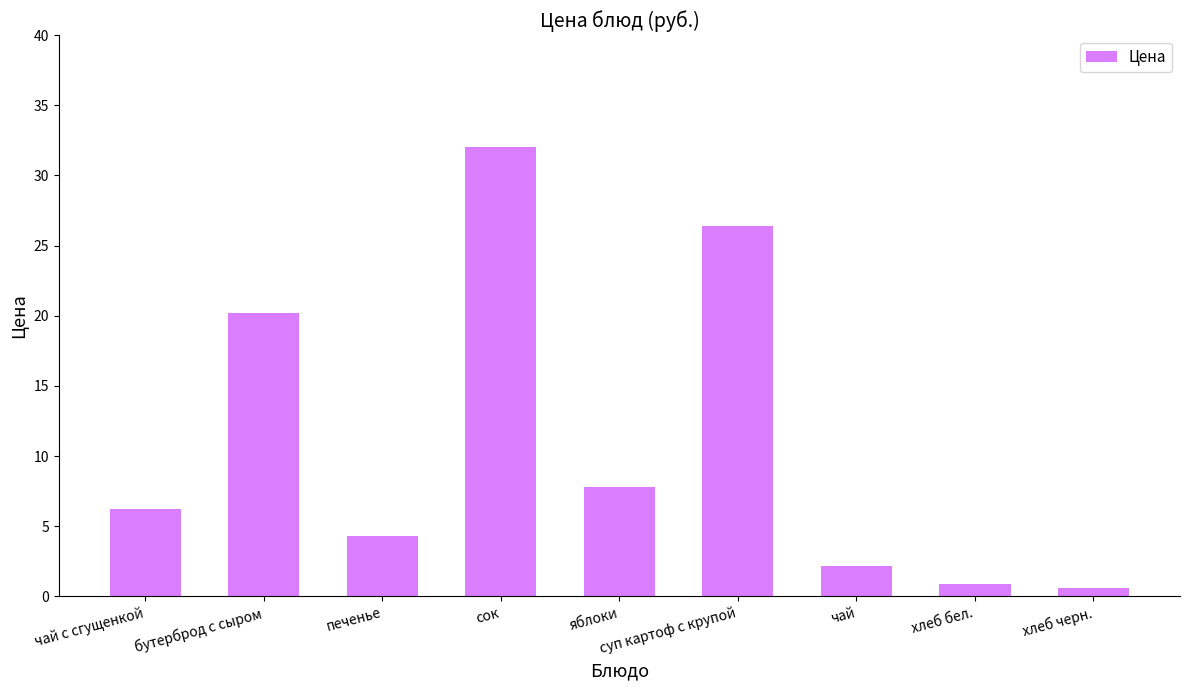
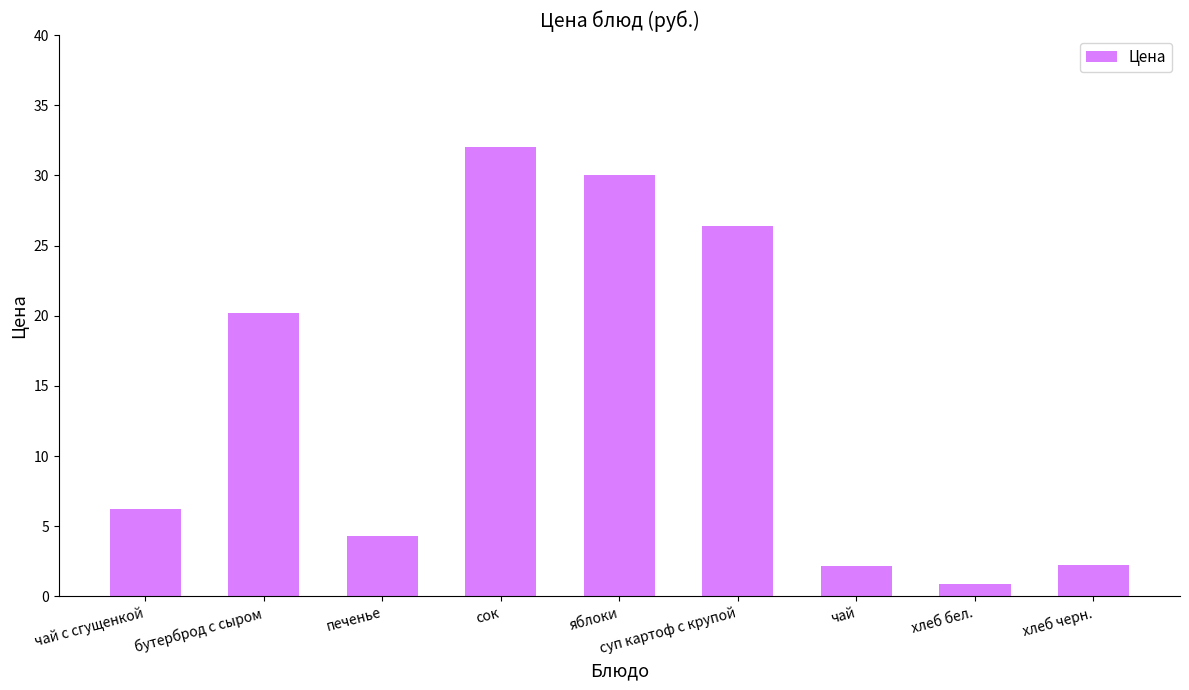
яблоки: 7.8 -> 30.0
хлеб черн.: 0.6 -> 2.2
